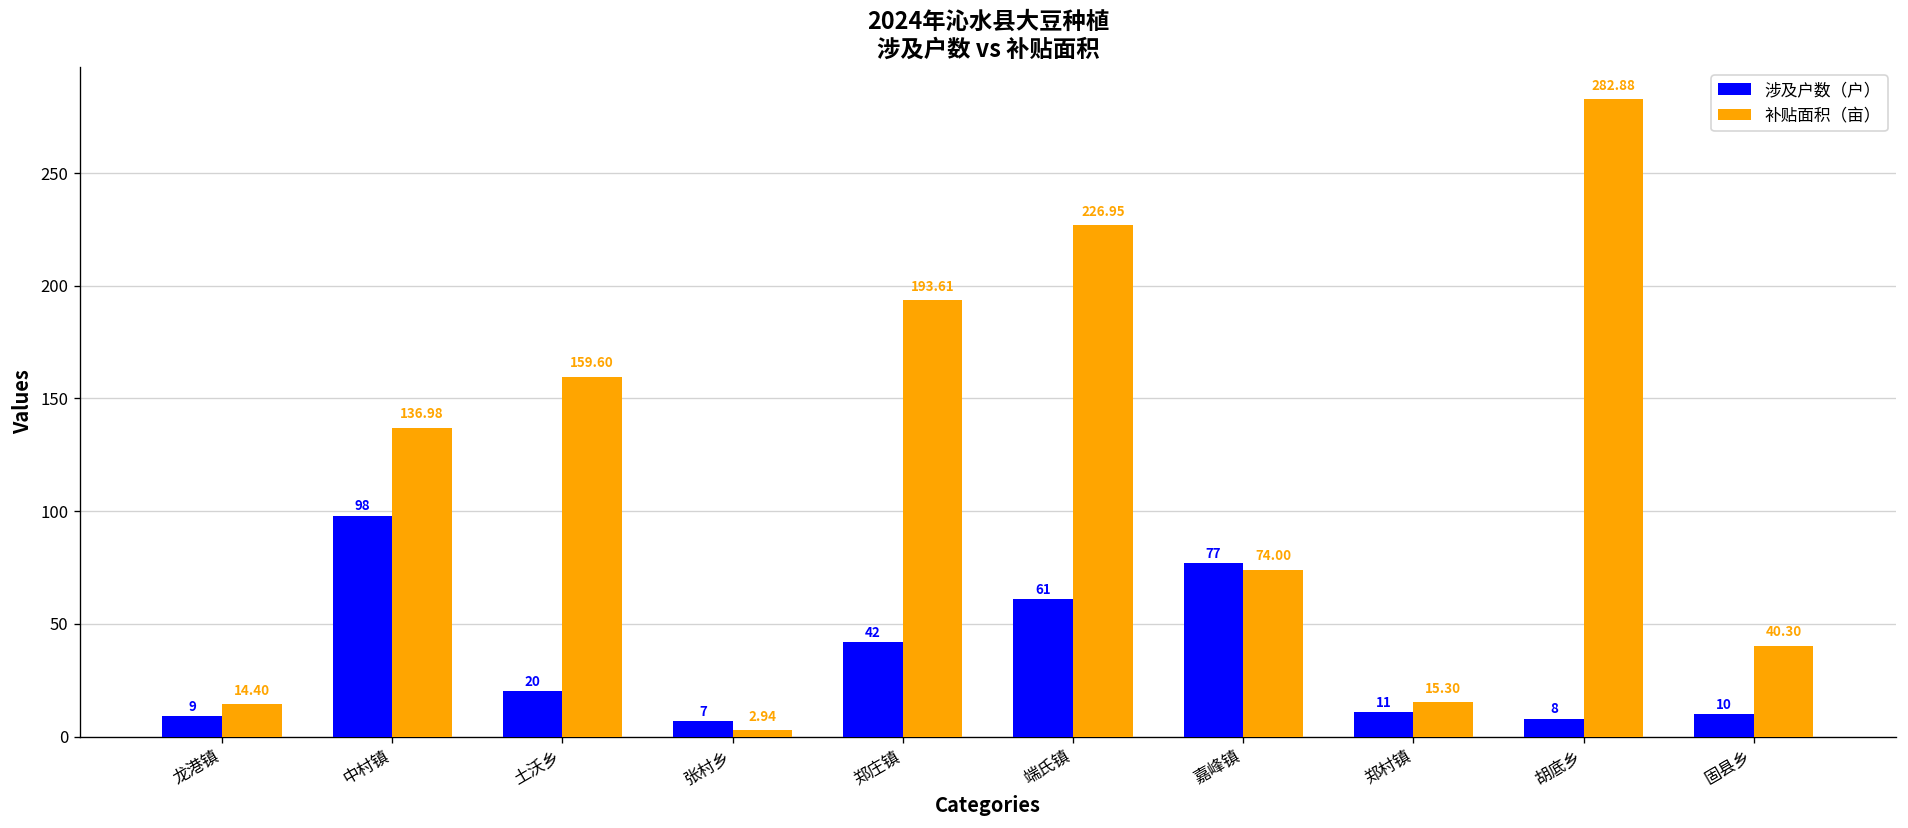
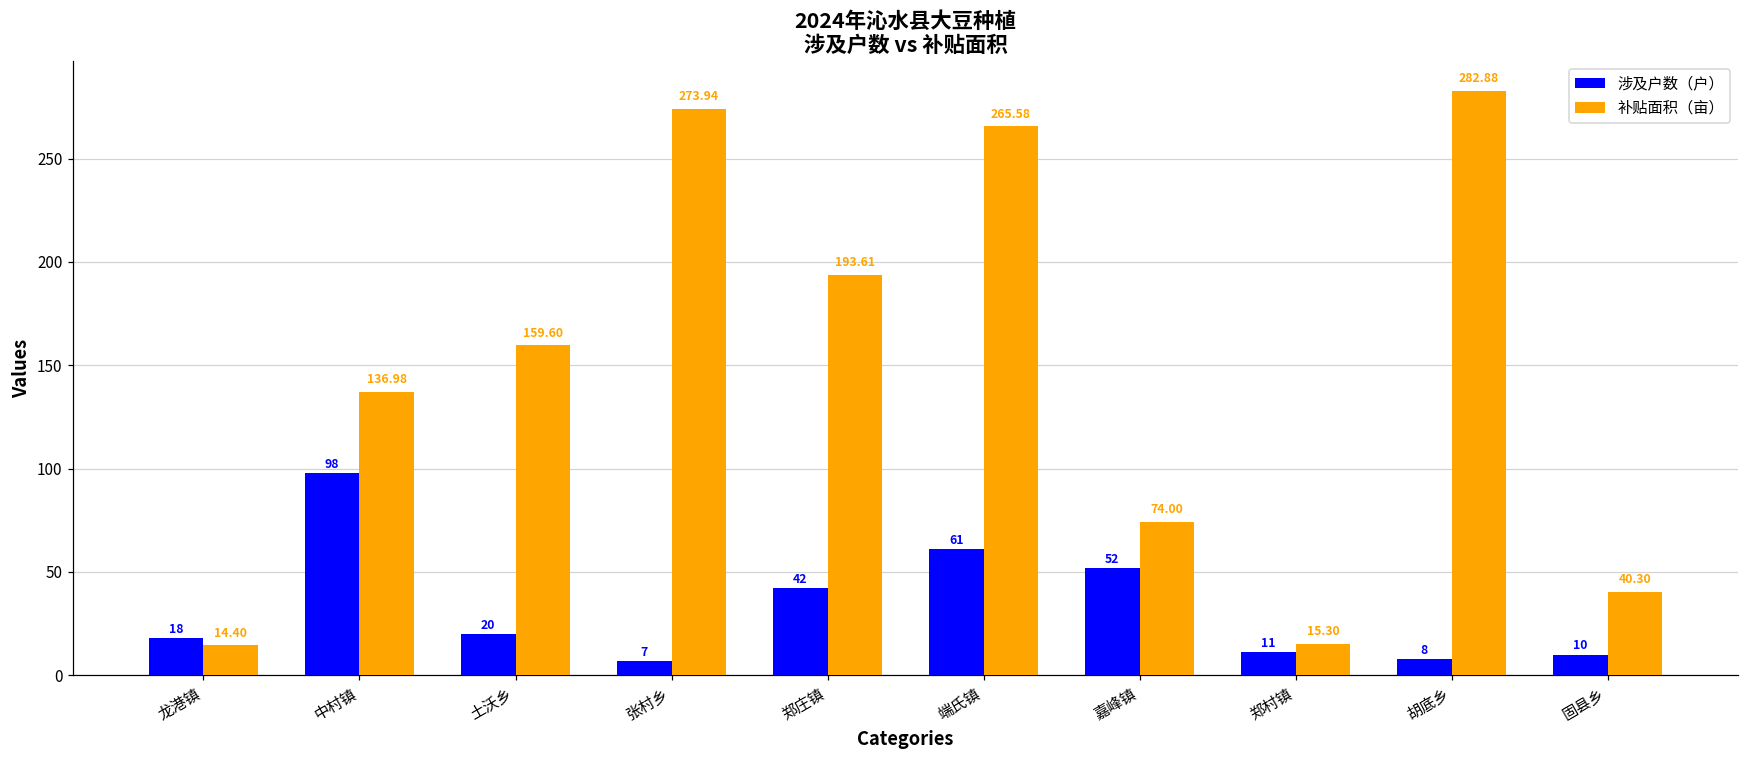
涉及户数（户）, 龙港镇: 9 -> 18
补贴面积（亩）, 张村乡: 2.94 -> 273.94
补贴面积（亩）, 端氏镇: 226.95 -> 265.58
涉及户数（户）, 嘉峰镇: 77 -> 52
